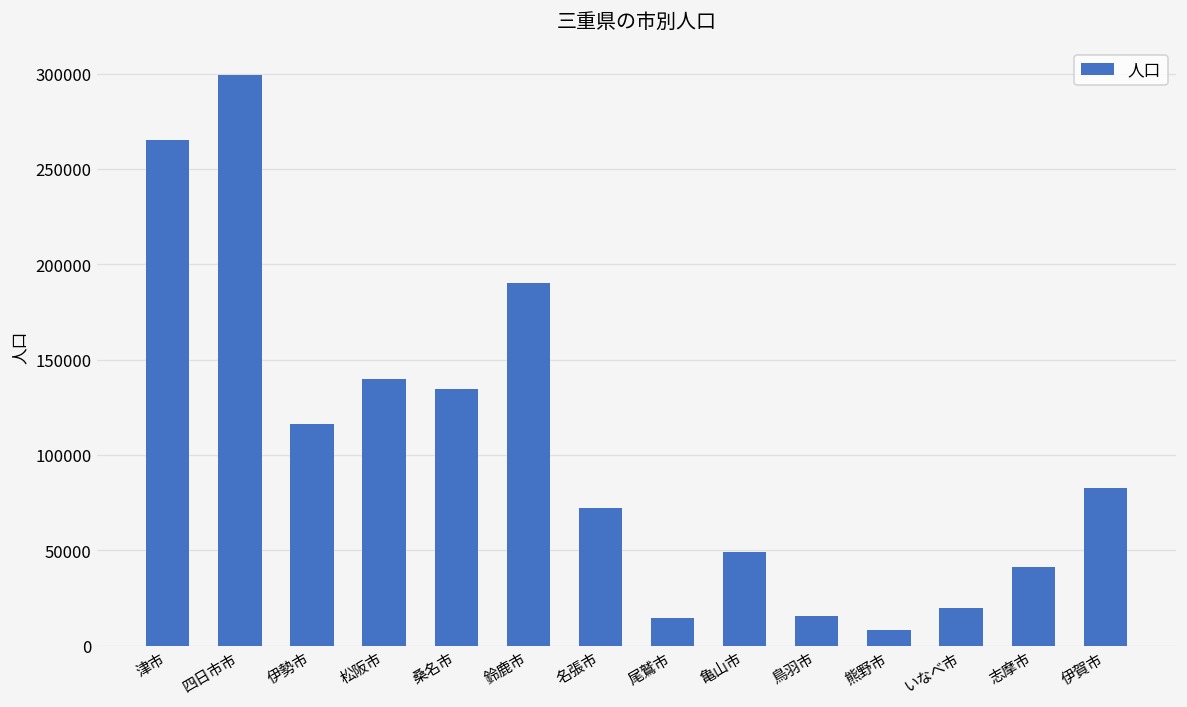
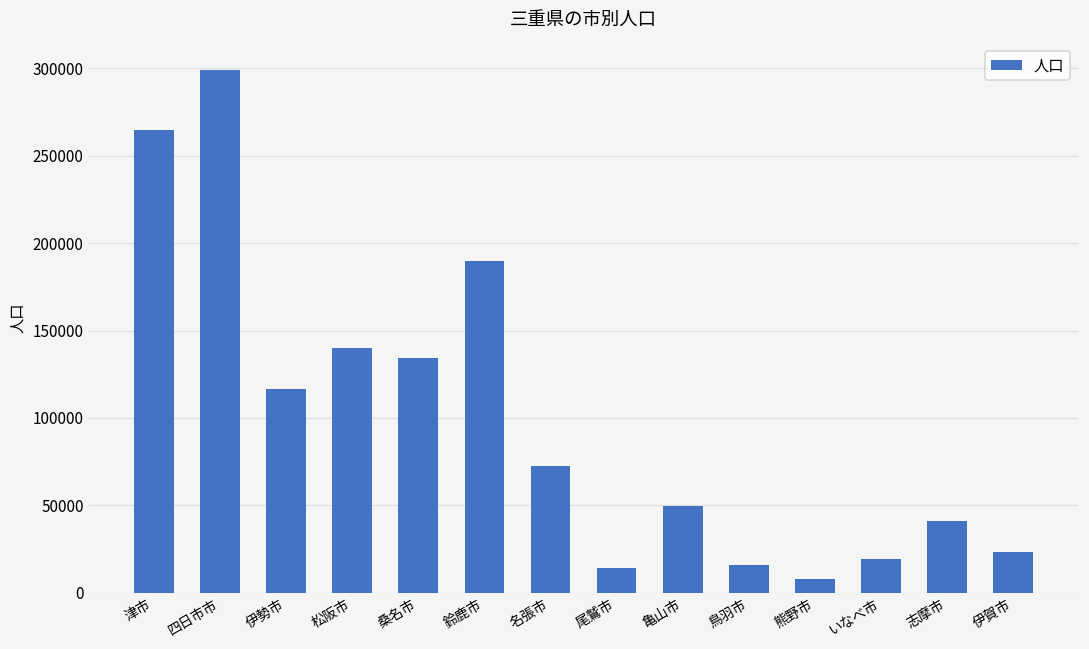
伊賀市: 83000 -> 23000
